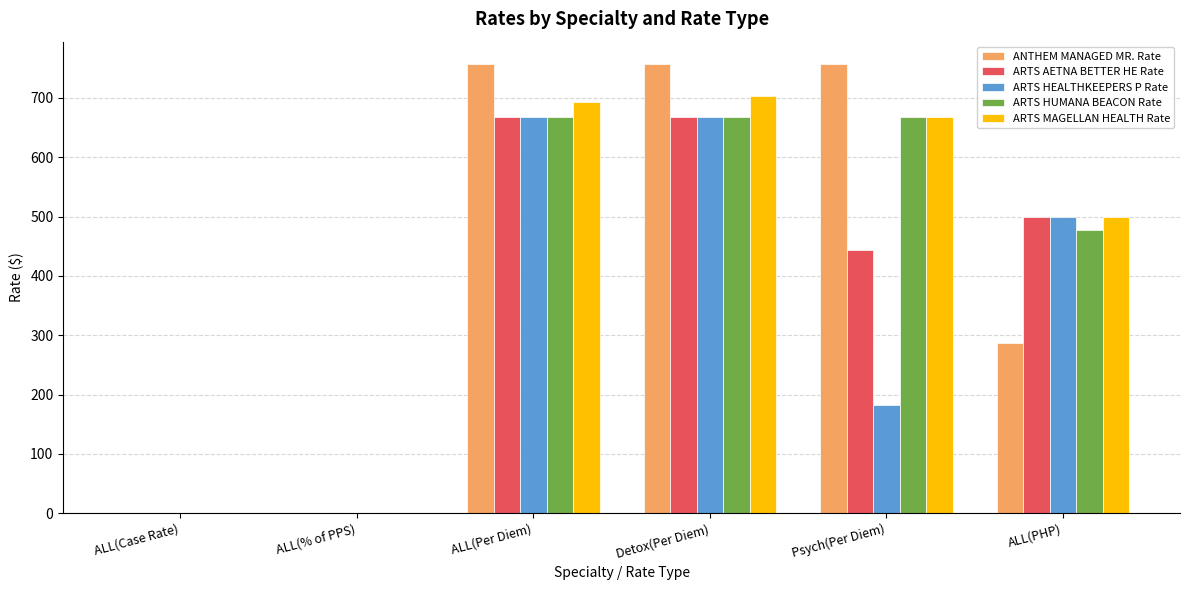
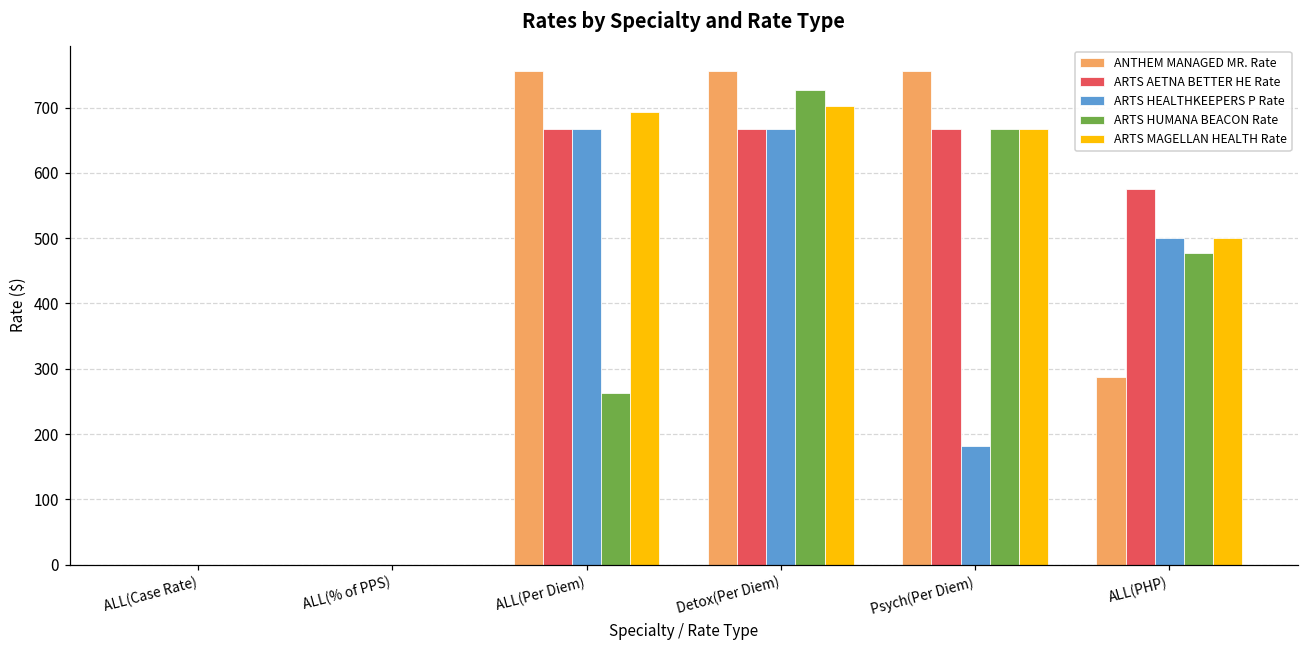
ARTS HUMANA BEACON Rate, ALL(Per Diem): 670 -> 260
ARTS HUMANA BEACON Rate, Detox(Per Diem): 670 -> 730
ARTS AETNA BETTER HE Rate, Psych(Per Diem): 440 -> 670
ARTS AETNA BETTER HE Rate, ALL(PHP): 500 -> 580
